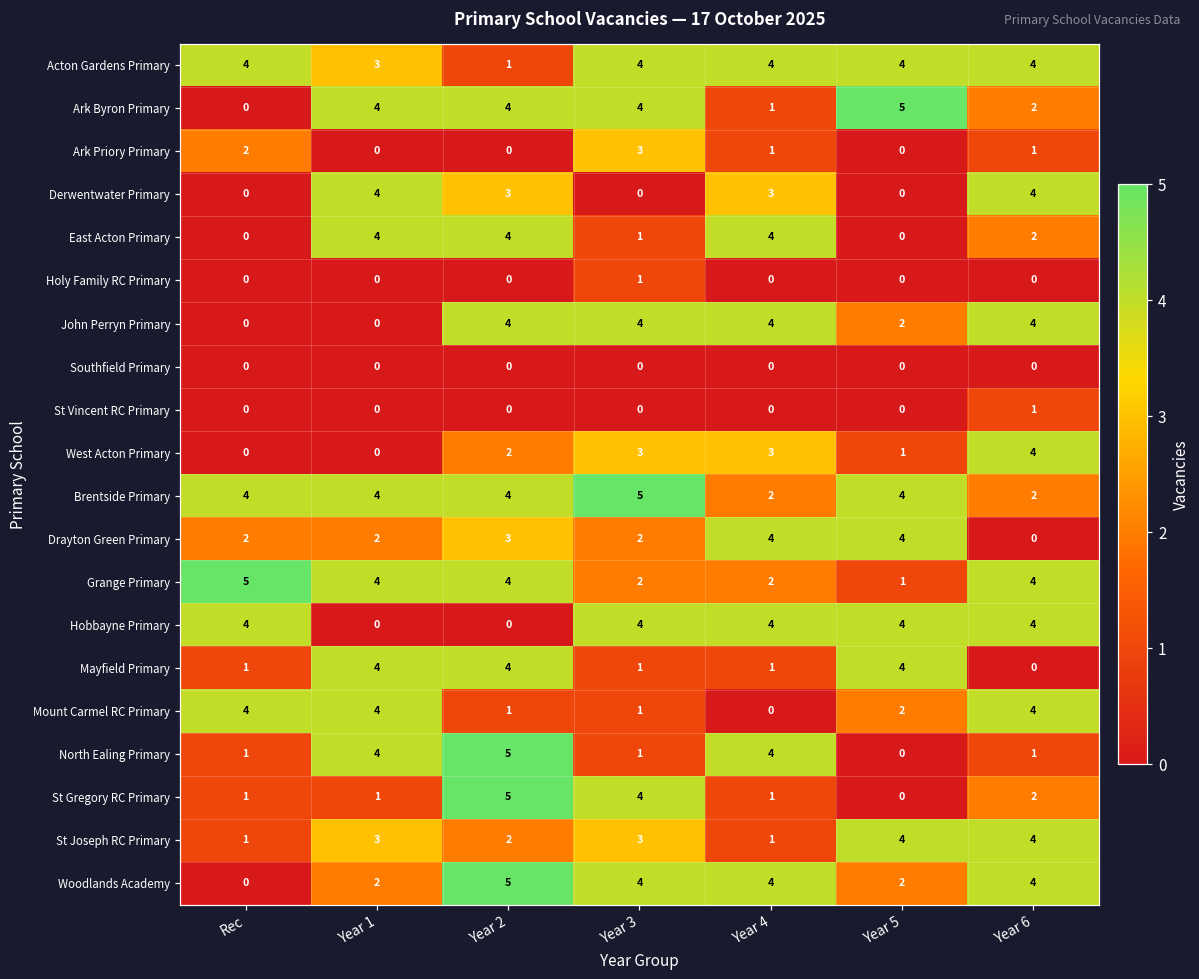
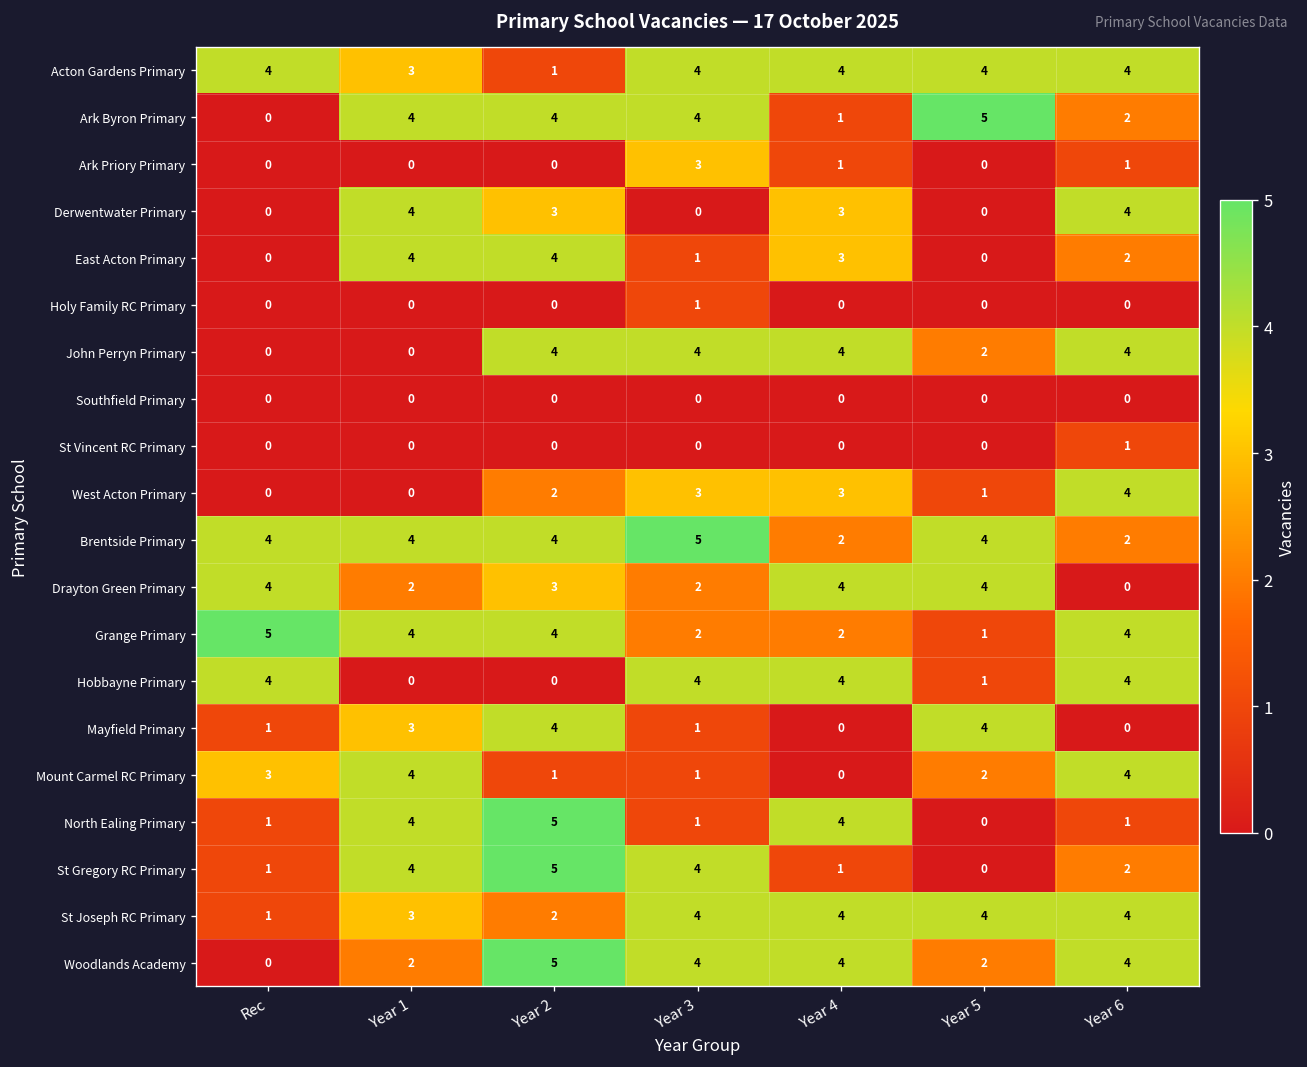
Ark Priory Primary, Rec: 2 -> 0
East Acton Primary, Year 4: 4 -> 3
Drayton Green Primary, Rec: 2 -> 4
Hobbayne Primary, Year 5: 4 -> 1
Mayfield Primary, Year 1: 4 -> 3
Mayfield Primary, Year 4: 1 -> 0
Mount Carmel RC Primary, Rec: 4 -> 3
St Gregory RC Primary, Year 1: 1 -> 4
St Joseph RC Primary, Year 3: 3 -> 4
St Joseph RC Primary, Year 4: 1 -> 4
